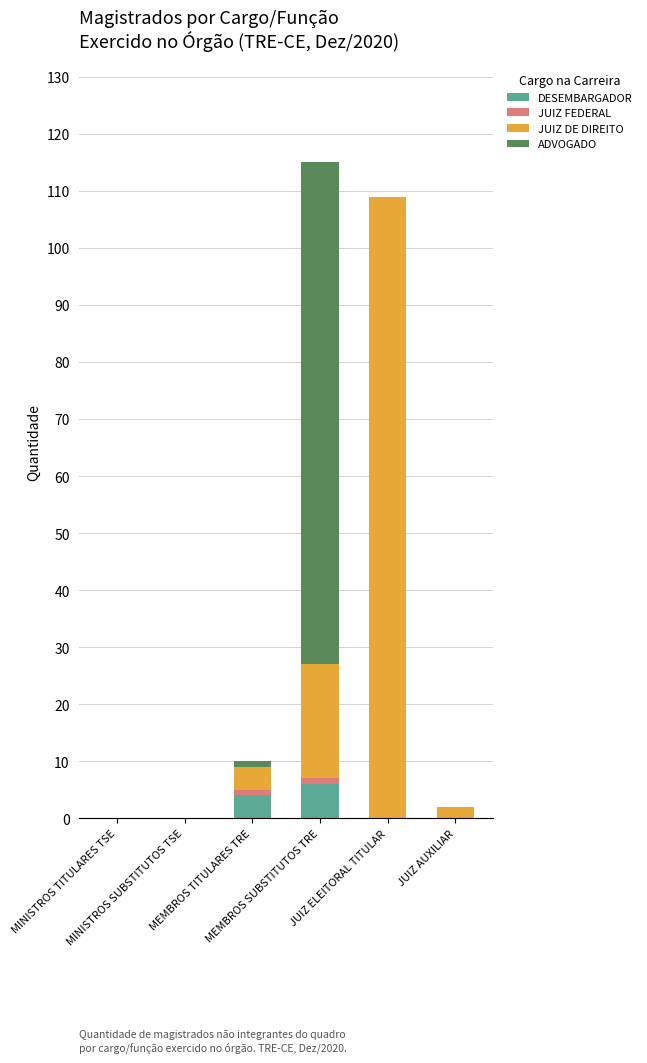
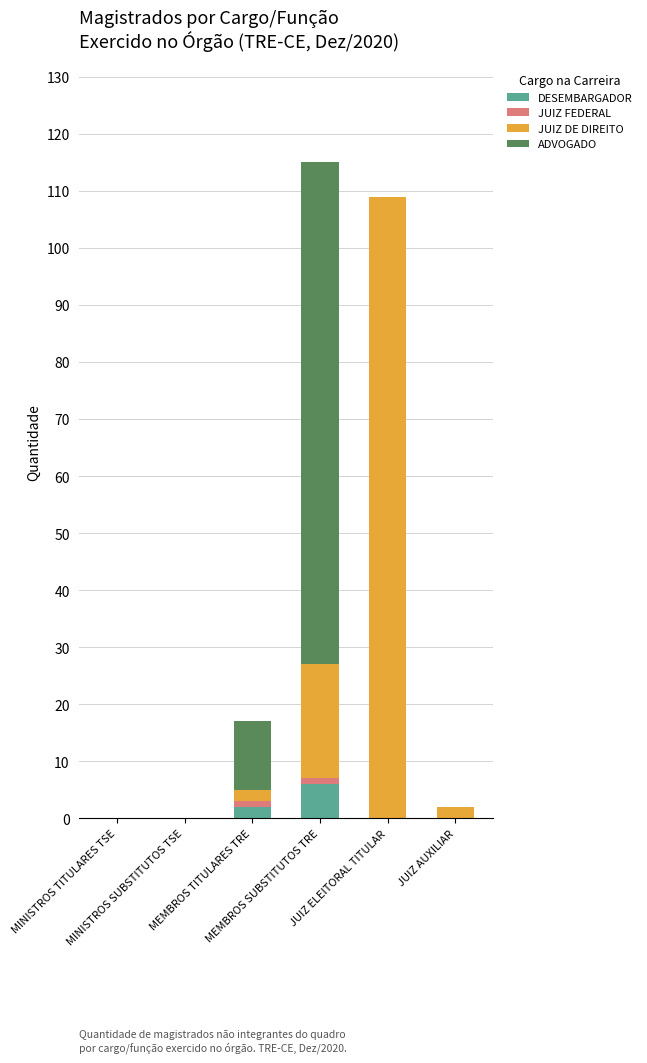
DESEMBARGADOR, MEMBROS TITULARES TRE: 4 -> 2
JUIZ DE DIREITO, MEMBROS TITULARES TRE: 4 -> 2
ADVOGADO, MEMBROS TITULARES TRE: 1 -> 12
